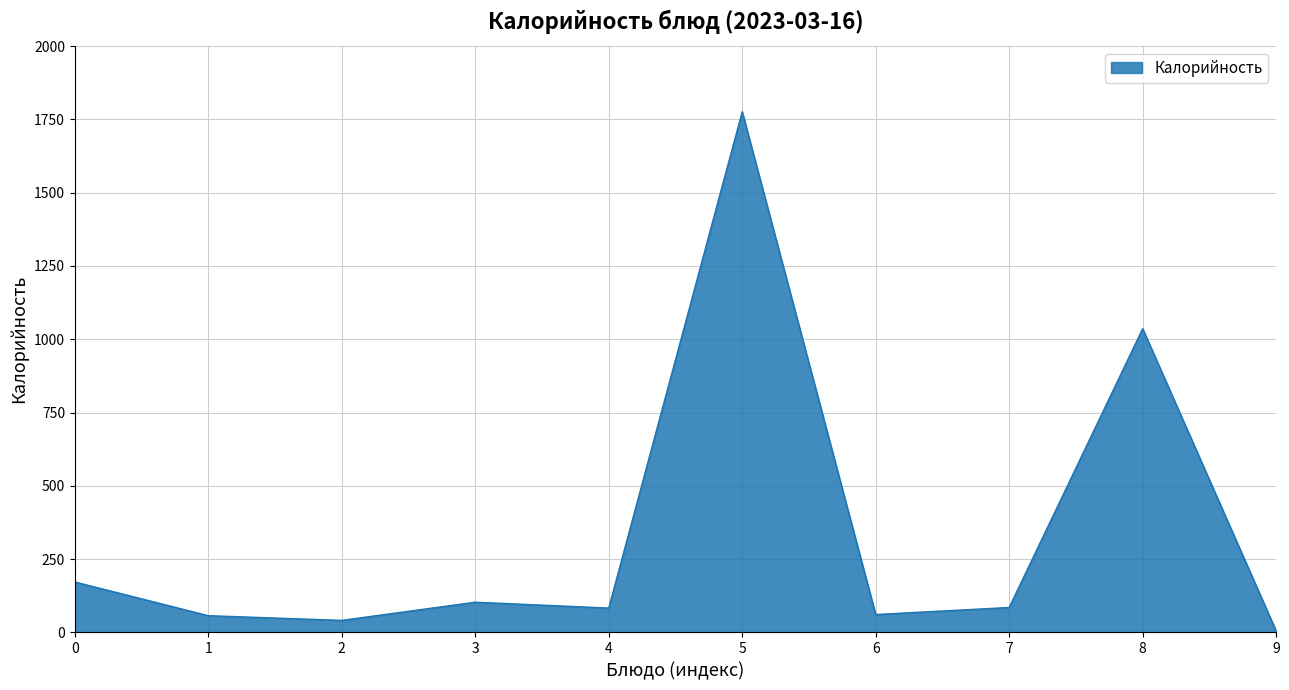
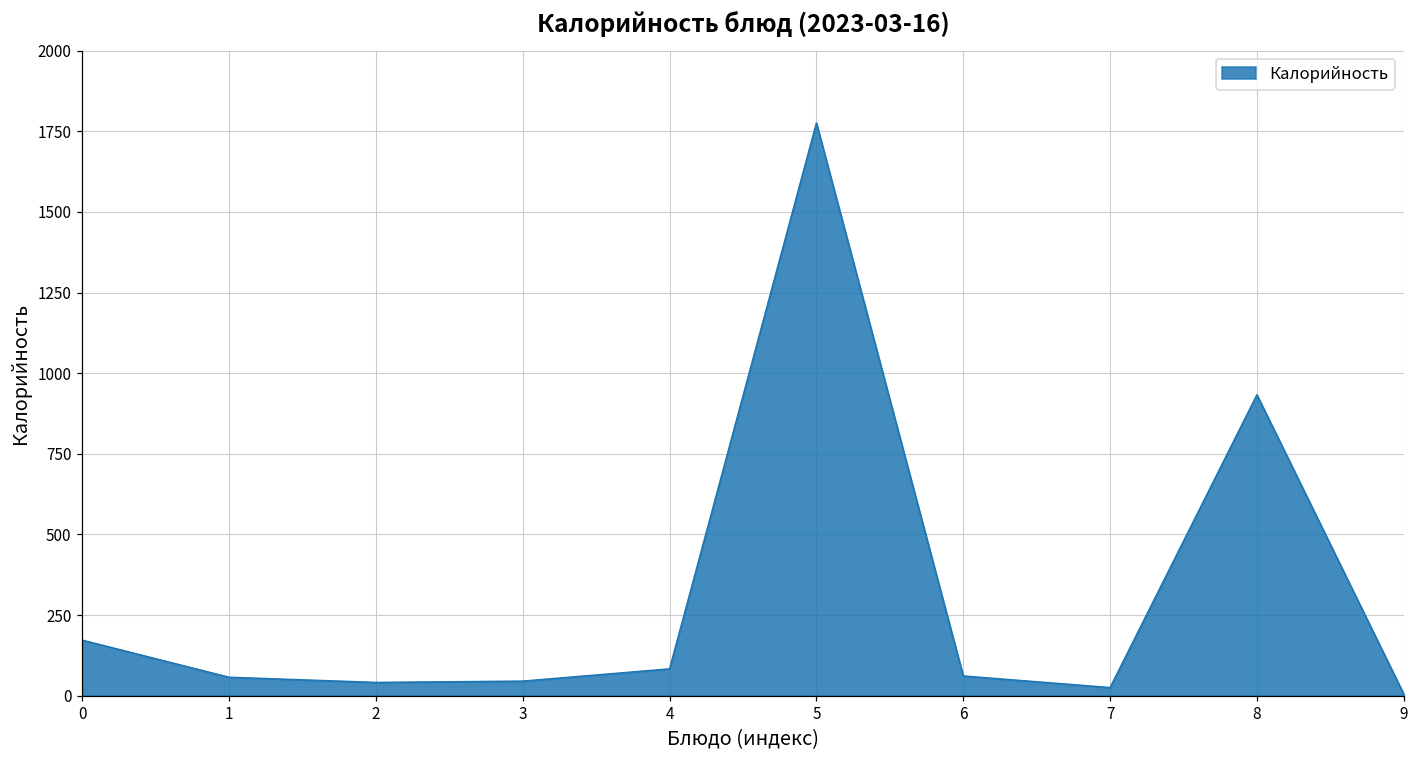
3: 100 -> 50
7: 90 -> 30
8: 1040 -> 930
